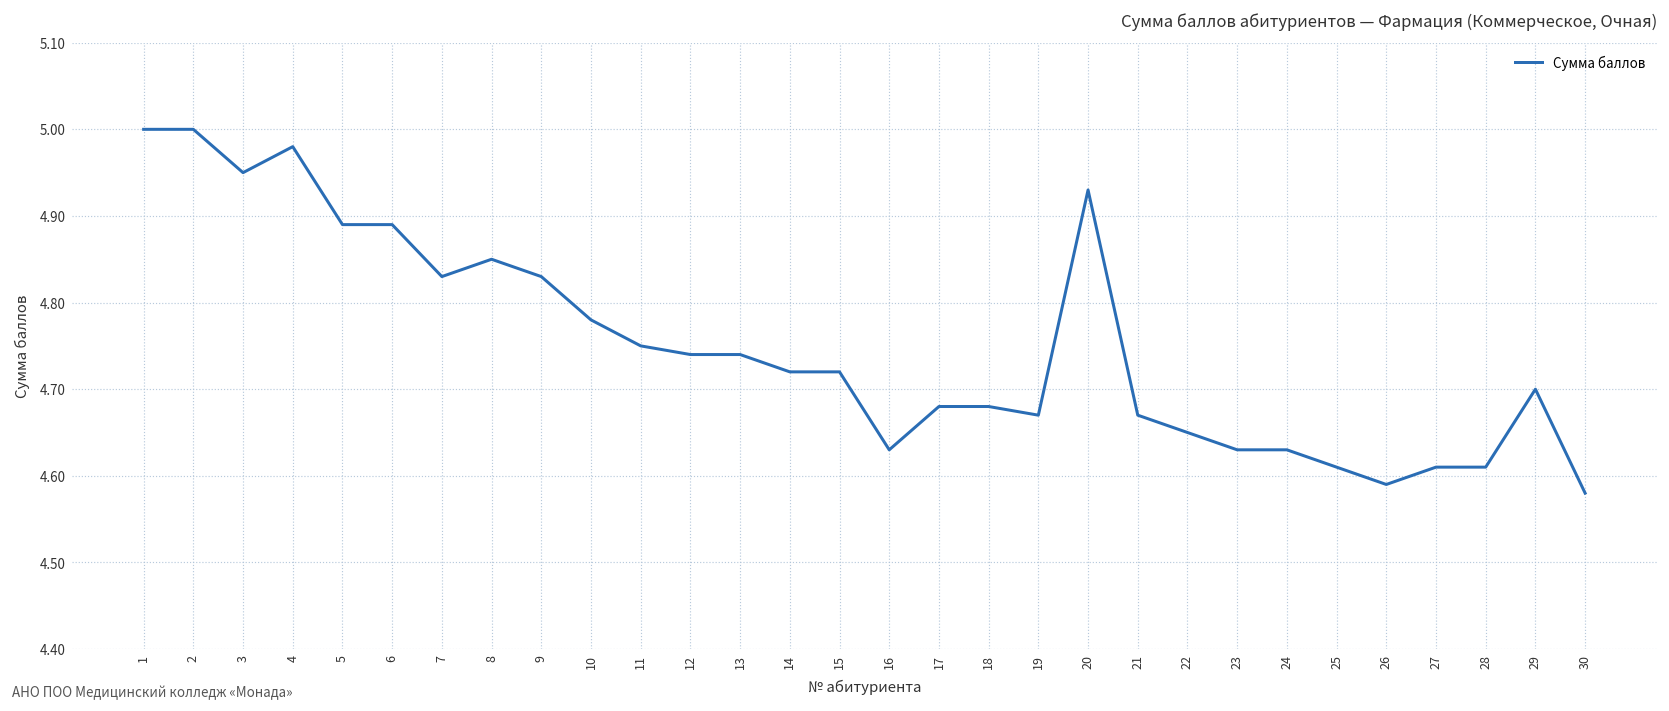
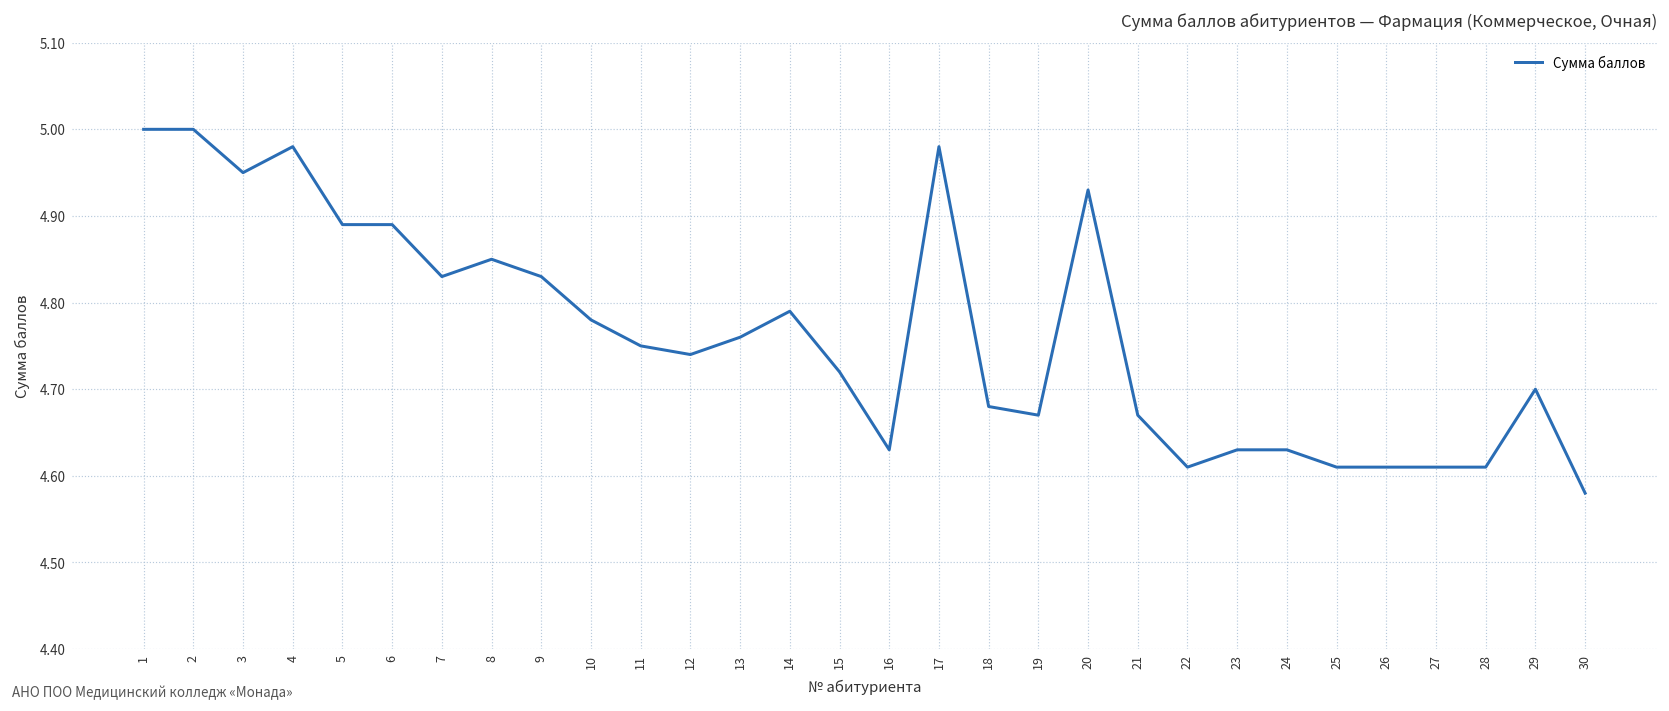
13: 4.74 -> 4.76
14: 4.72 -> 4.79
17: 4.68 -> 4.98
22: 4.65 -> 4.61
26: 4.59 -> 4.61
